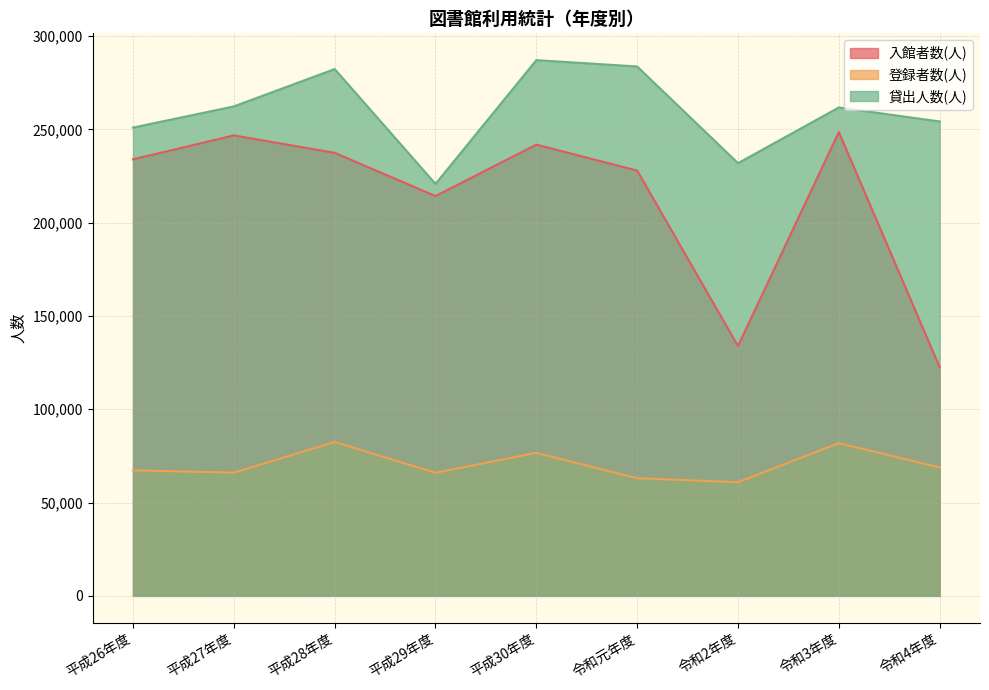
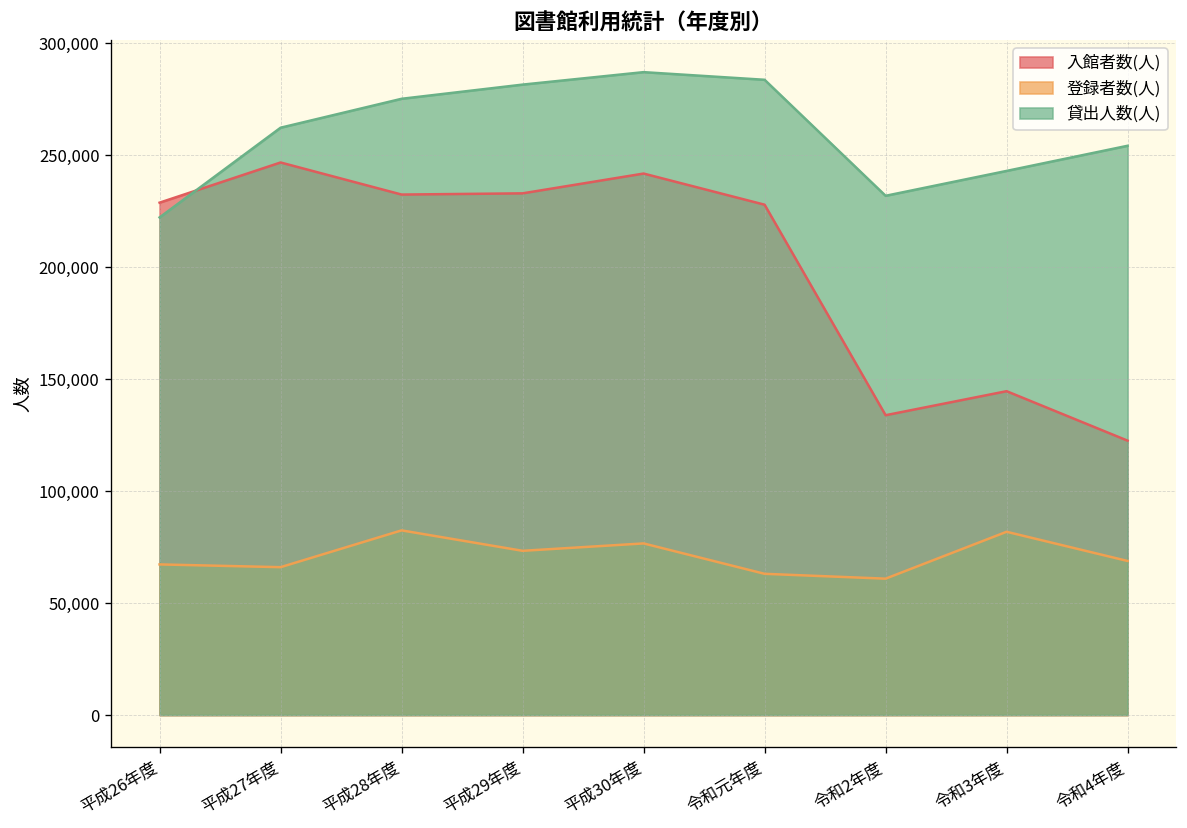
入館者数(人), 平成26年度: 234,000 -> 229,000
貸出人数(人), 平成26年度: 251,000 -> 222,000
入館者数(人), 平成28年度: 237,000 -> 232,000
貸出人数(人), 平成28年度: 282,000 -> 275,000
入館者数(人), 平成29年度: 214,000 -> 233,000
登録者数(人), 平成29年度: 66,000 -> 73,000
貸出人数(人), 平成29年度: 221,000 -> 282,000
入館者数(人), 令和3年度: 249,000 -> 145,000
貸出人数(人), 令和3年度: 262,000 -> 243,000
